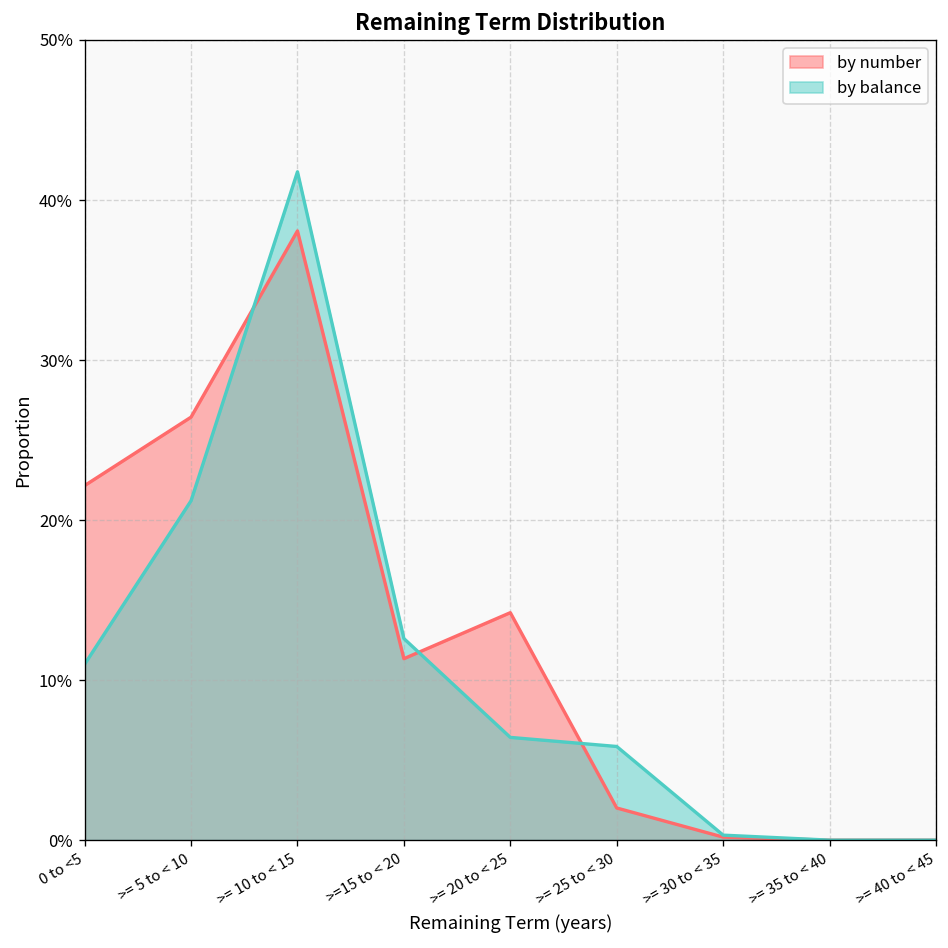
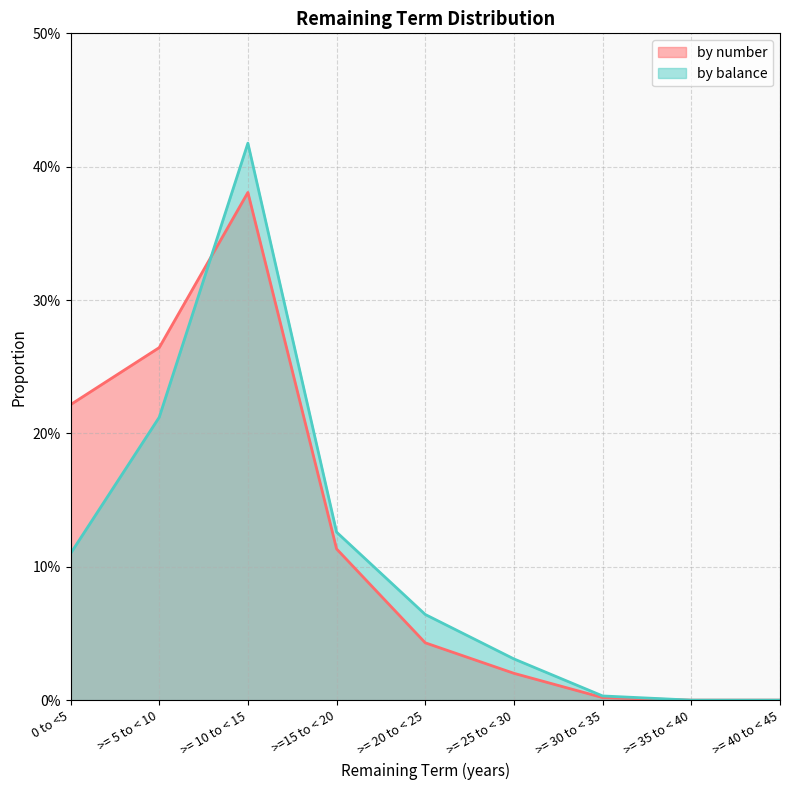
by number, >= 20 to < 25: 14.2% -> 4.3%
by balance, >= 25 to < 30: 5.9% -> 3.1%
